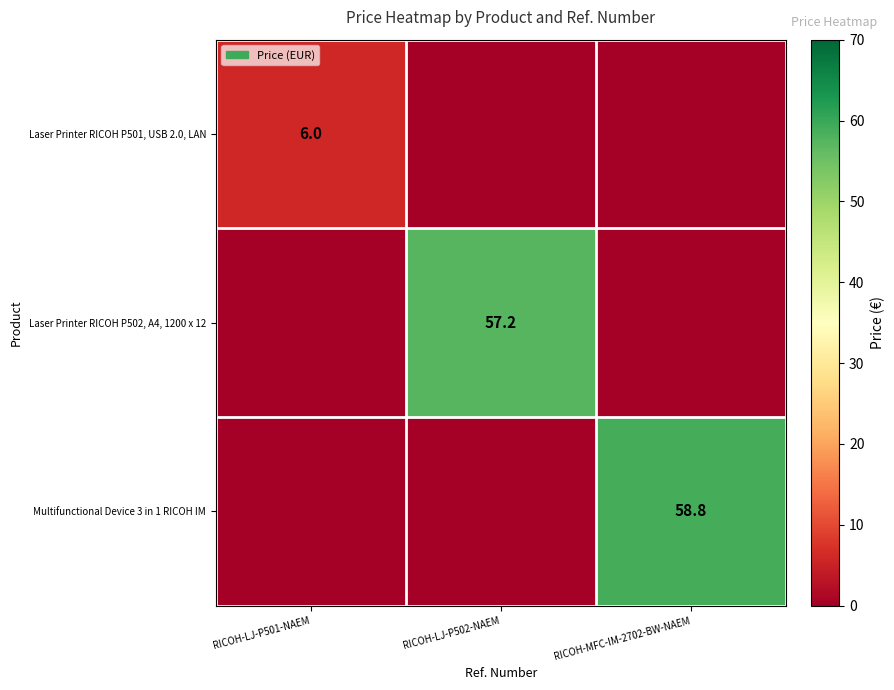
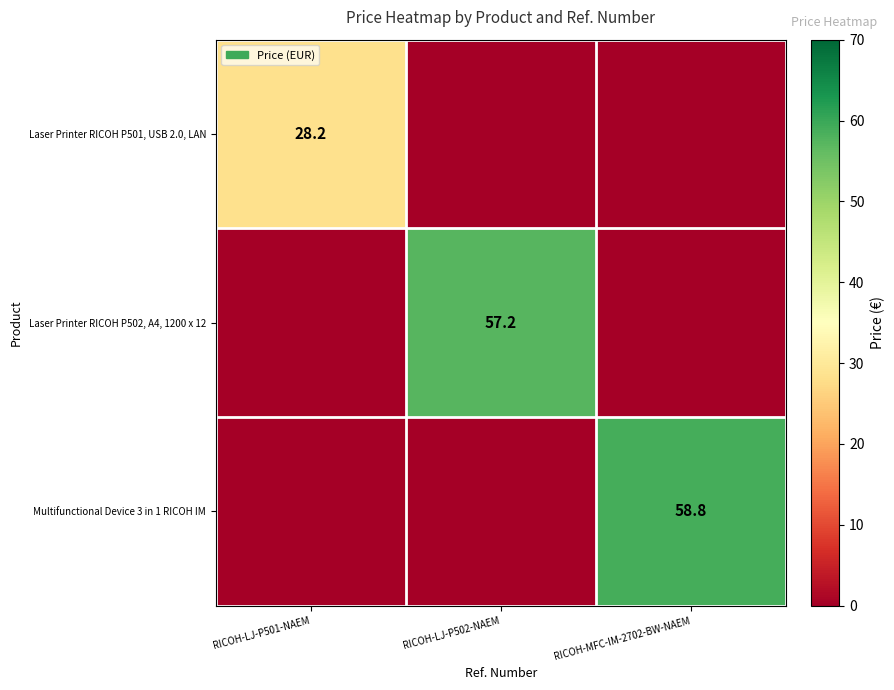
Laser Printer RICOH P501, USB 2.0, LAN, RICOH-LJ-P501-NAEM: 6.0 -> 28.2
